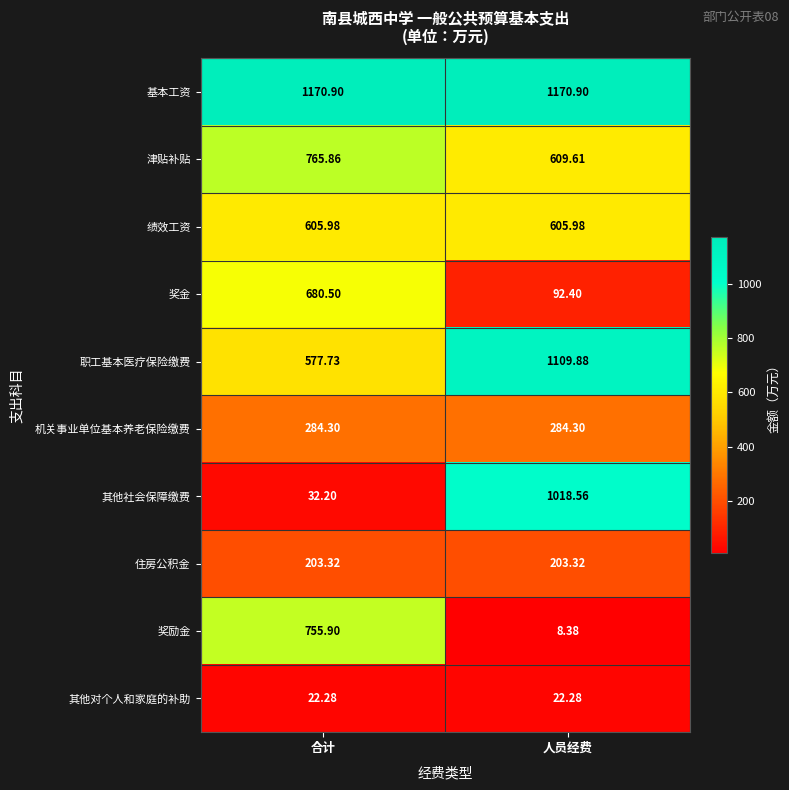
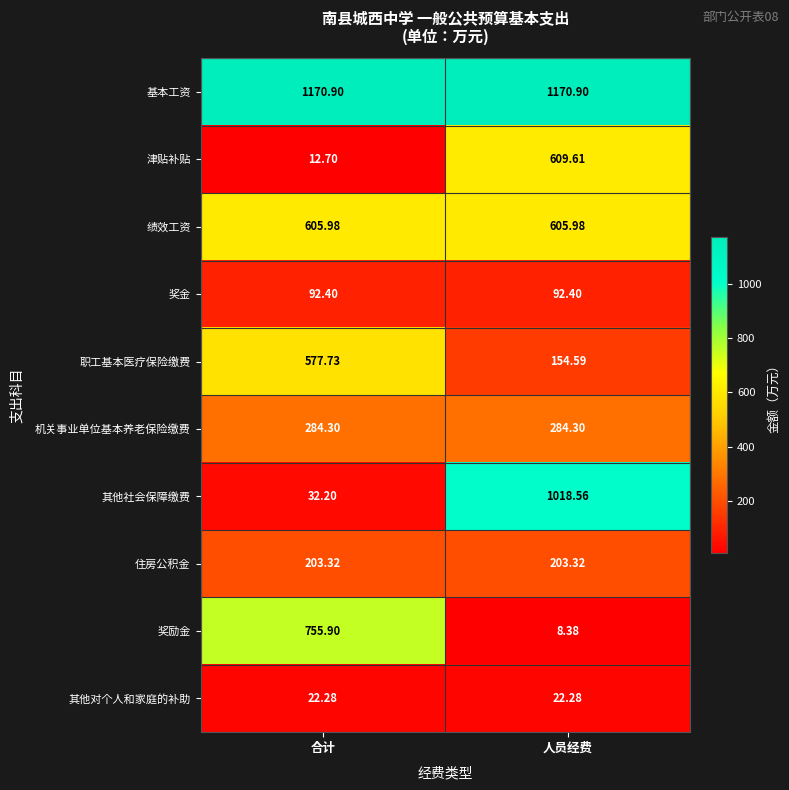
津贴补贴, 合计: 765.86 -> 12.70
奖金, 合计: 680.50 -> 92.40
职工基本医疗保险缴费, 人员经费: 1109.88 -> 154.59
